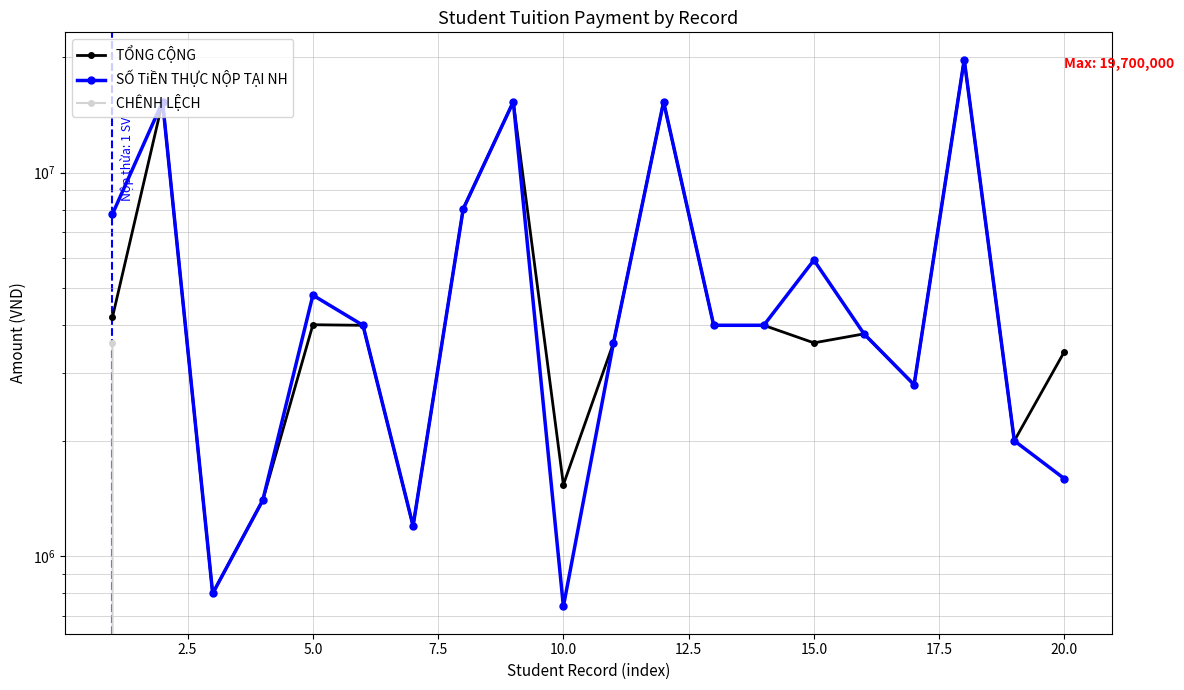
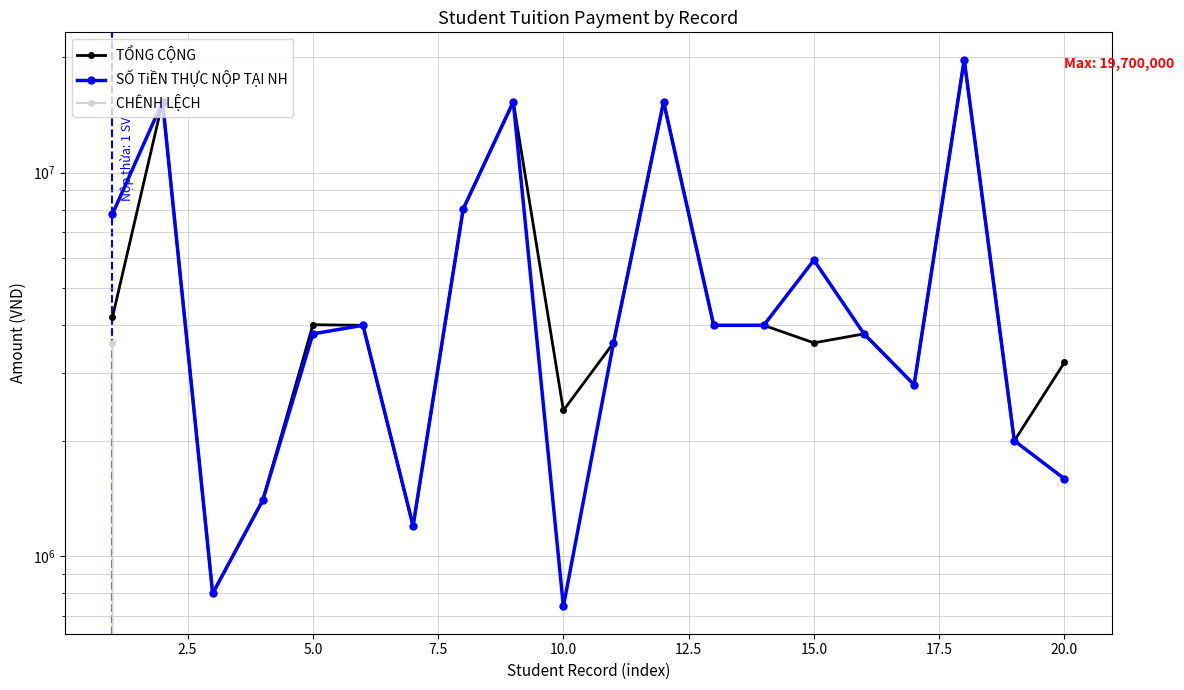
SỐ TiỀN THỰC NỘP TẠI NH, 5.0: 4800000 -> 3800000
TỔNG CỘNG, 10.0: 1540000 -> 2400000
TỔNG CỘNG, 20.0: 3400000 -> 3200000
